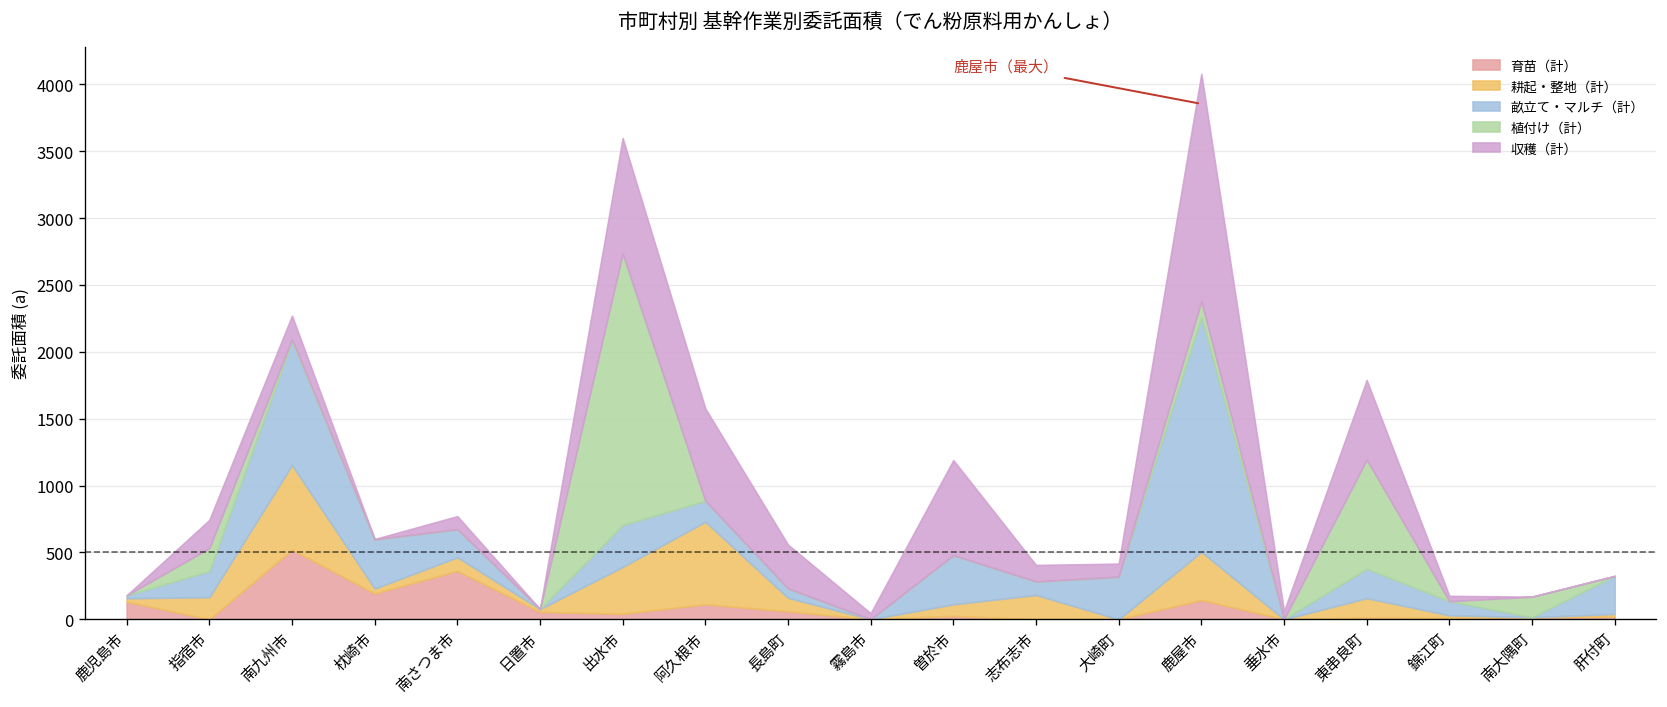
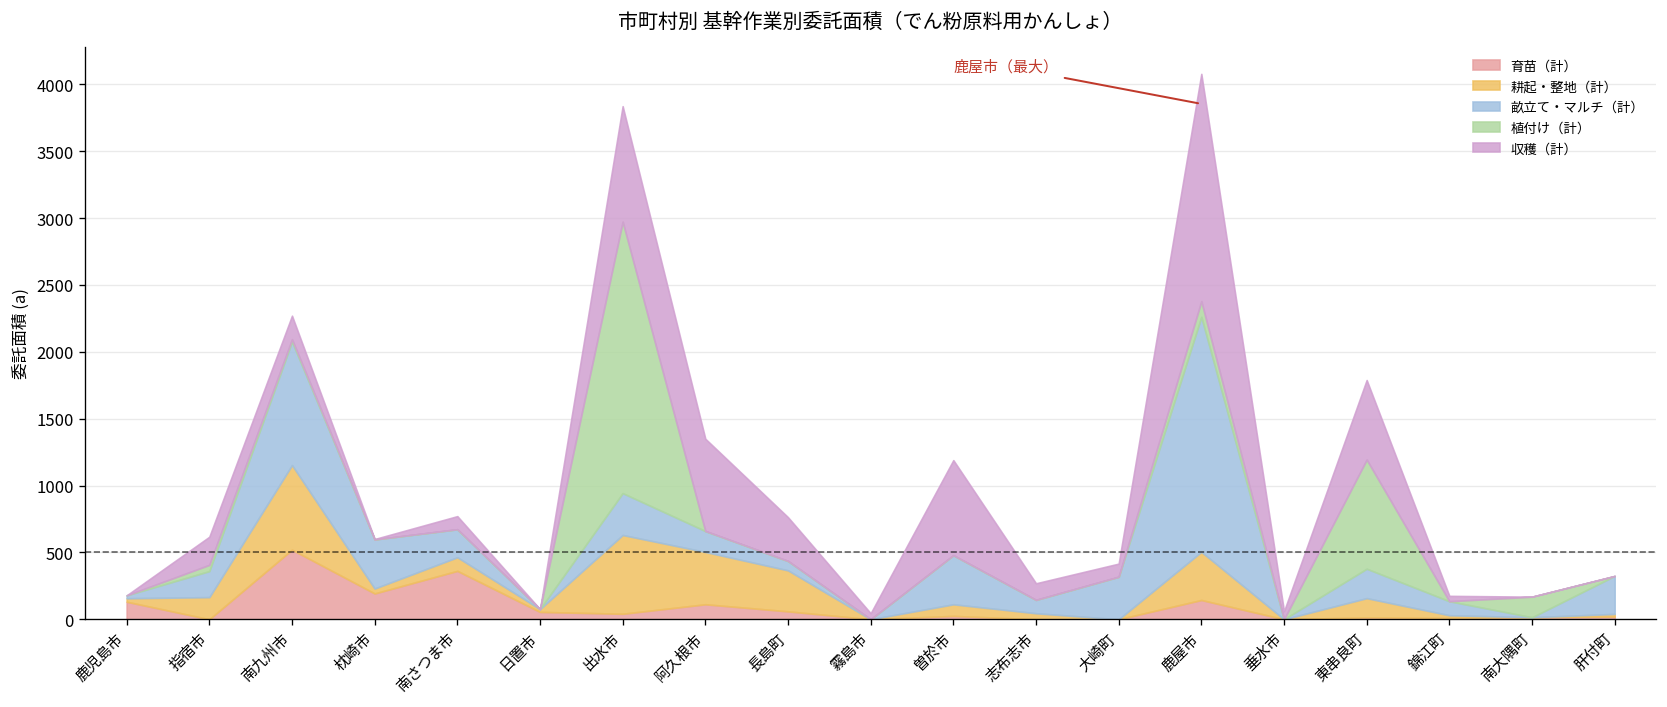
植付け（計）, 指宿市: 170 -> 50
耕起・整地（計）, 出水市: 350 -> 590
耕起・整地（計）, 阿久根市: 620 -> 390
耕起・整地（計）, 長島町: 100 -> 310
耕起・整地（計）, 志布志市: 180 -> 50
